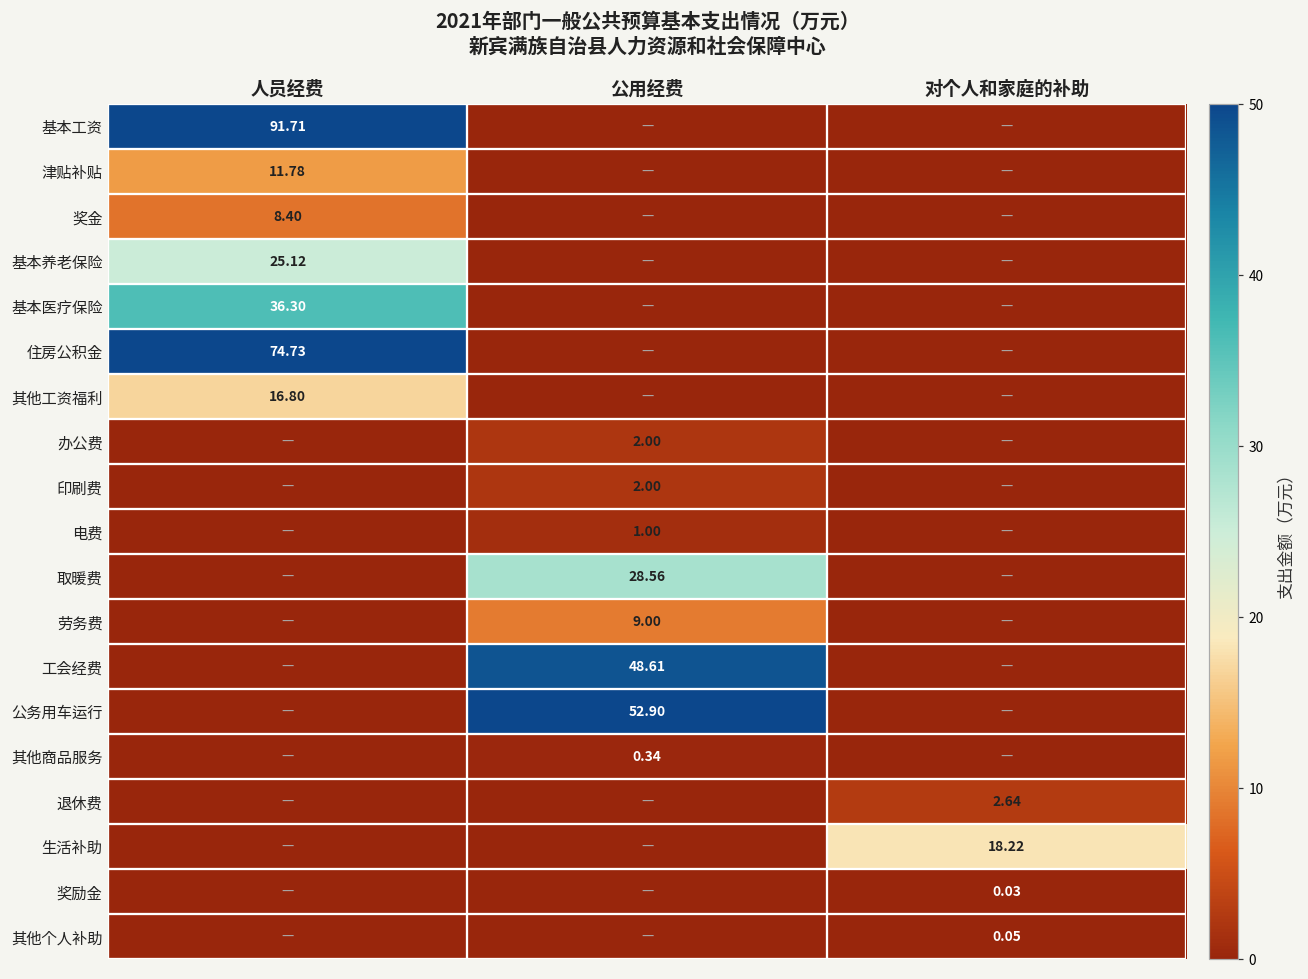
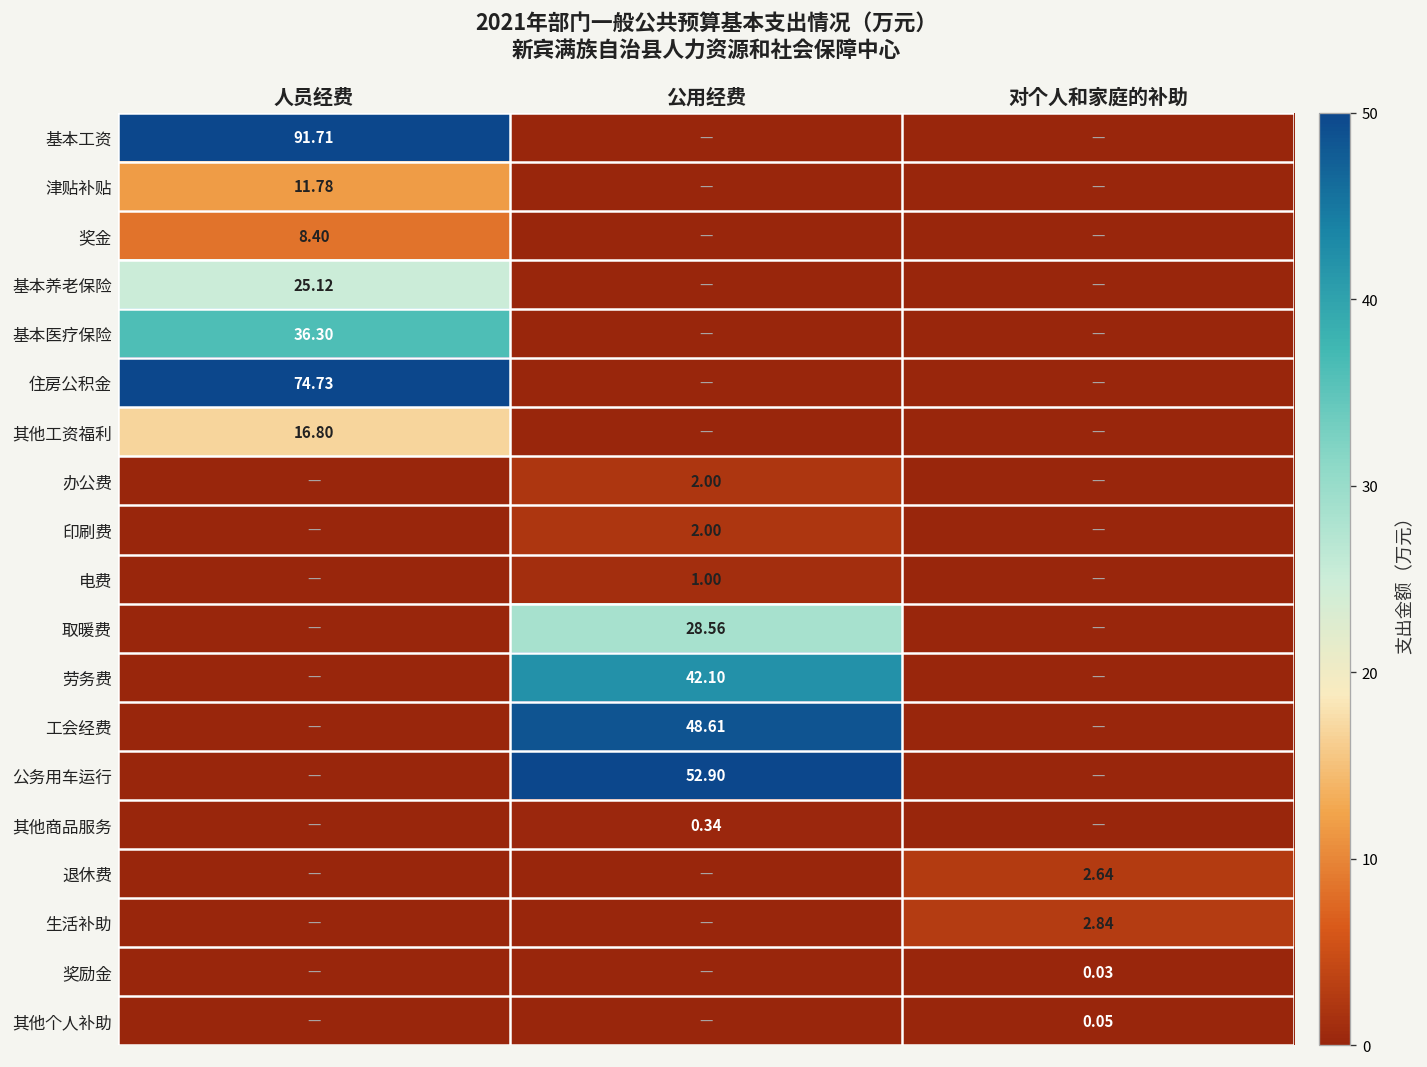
劳务费, 公用经费: 9.00 -> 42.10
生活补助, 对个人和家庭的补助: 18.22 -> 2.84
